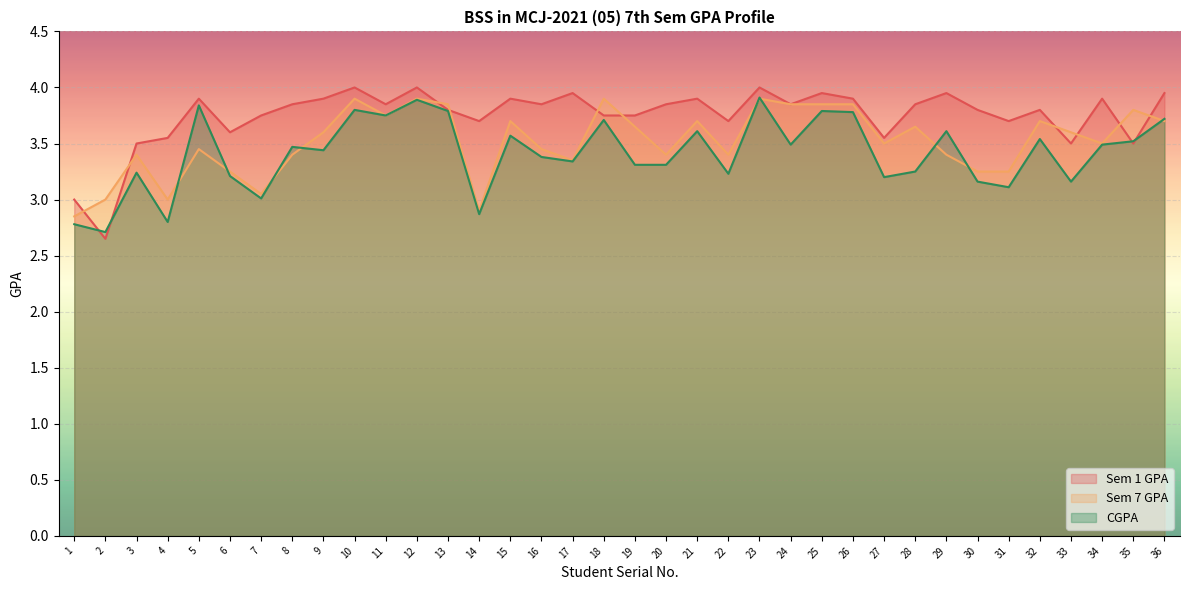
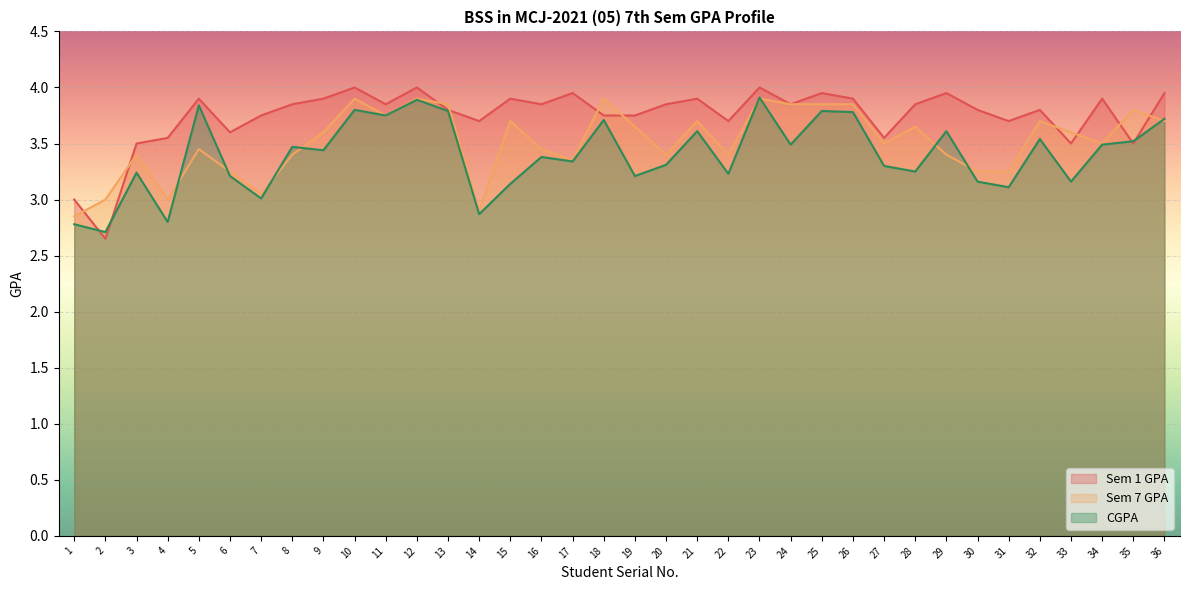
CGPA, 15: 3.57 -> 3.14
CGPA, 19: 3.31 -> 3.21
CGPA, 27: 3.2 -> 3.3
